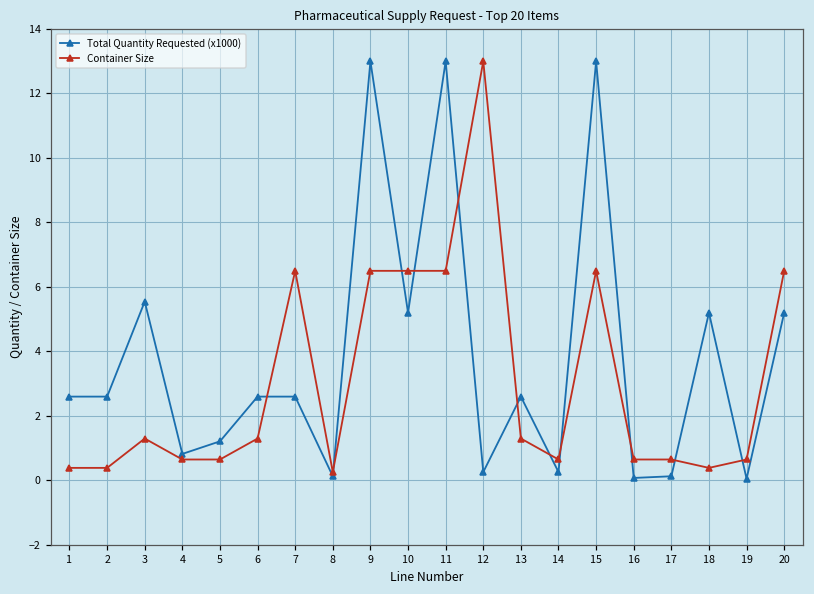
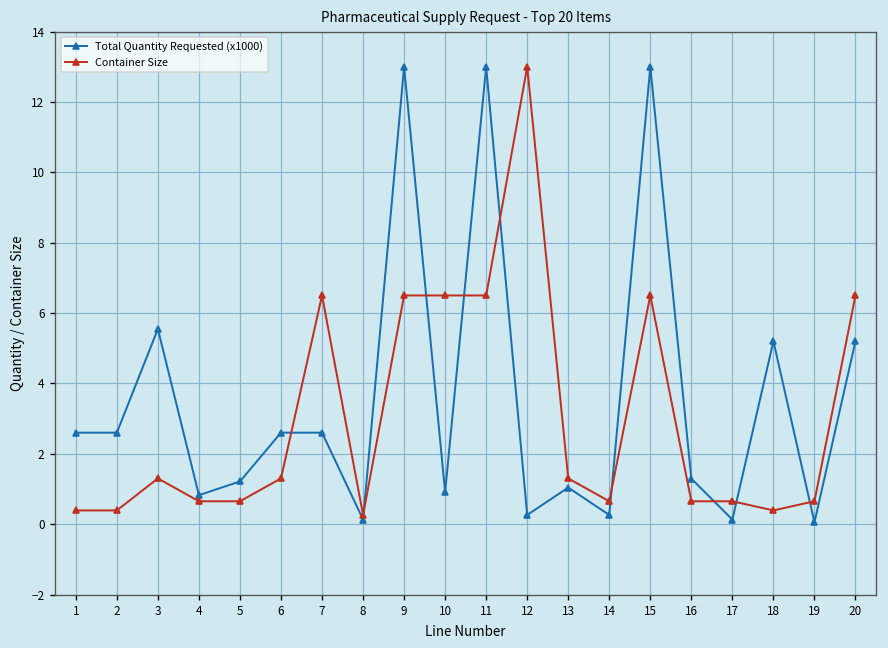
Total Quantity Requested (x1000), 10: 5.2 -> 0.9
Total Quantity Requested (x1000), 13: 2.6 -> 1.0
Total Quantity Requested (x1000), 16: 0.1 -> 1.3
